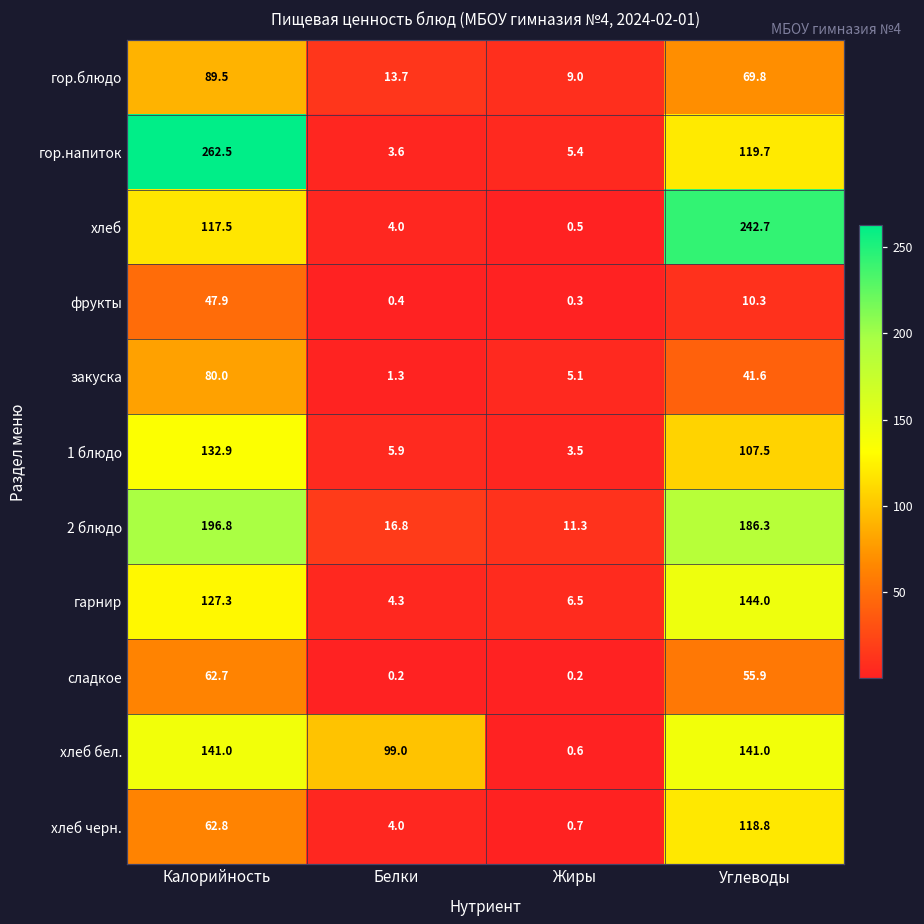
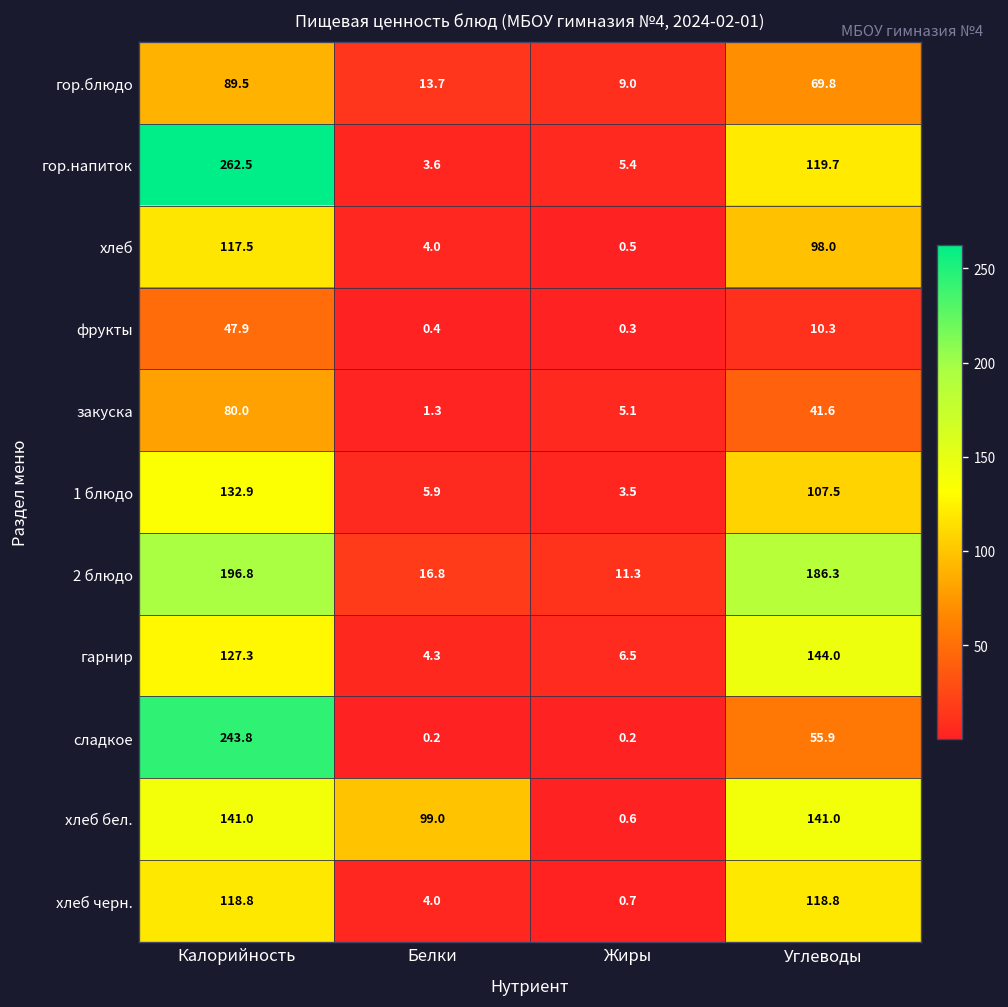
хлеб, Углеводы: 242.7 -> 98.0
сладкое, Калорийность: 62.7 -> 243.8
хлеб черн., Калорийность: 62.8 -> 118.8
